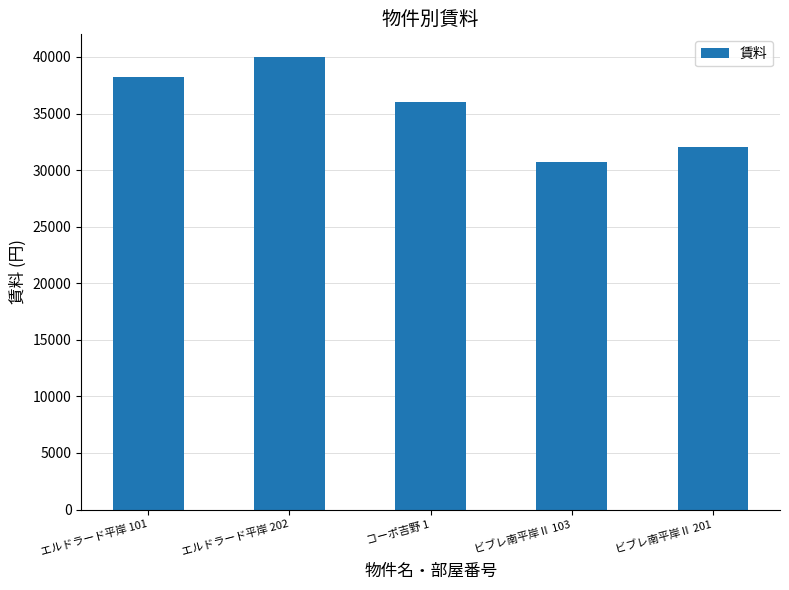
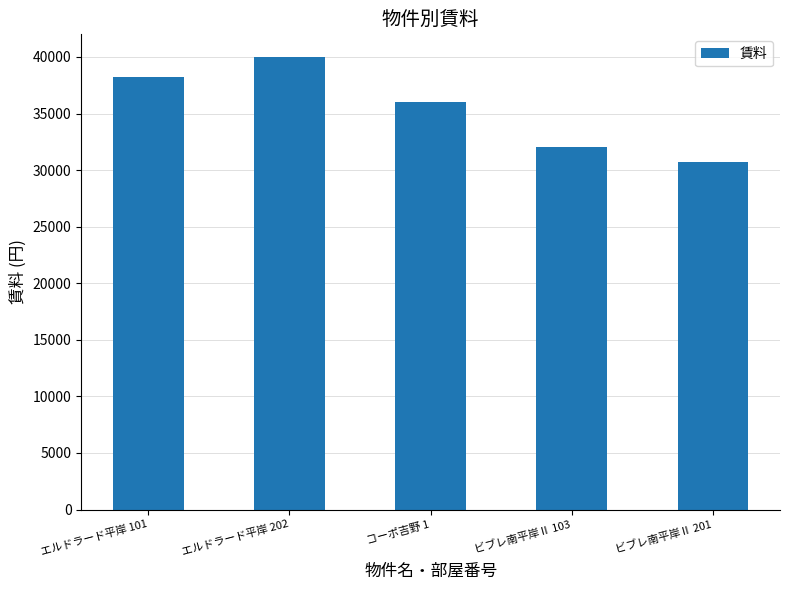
ビブレ南平岸Ⅱ 103: 30700 -> 32000
ビブレ南平岸Ⅱ 201: 32000 -> 30700
